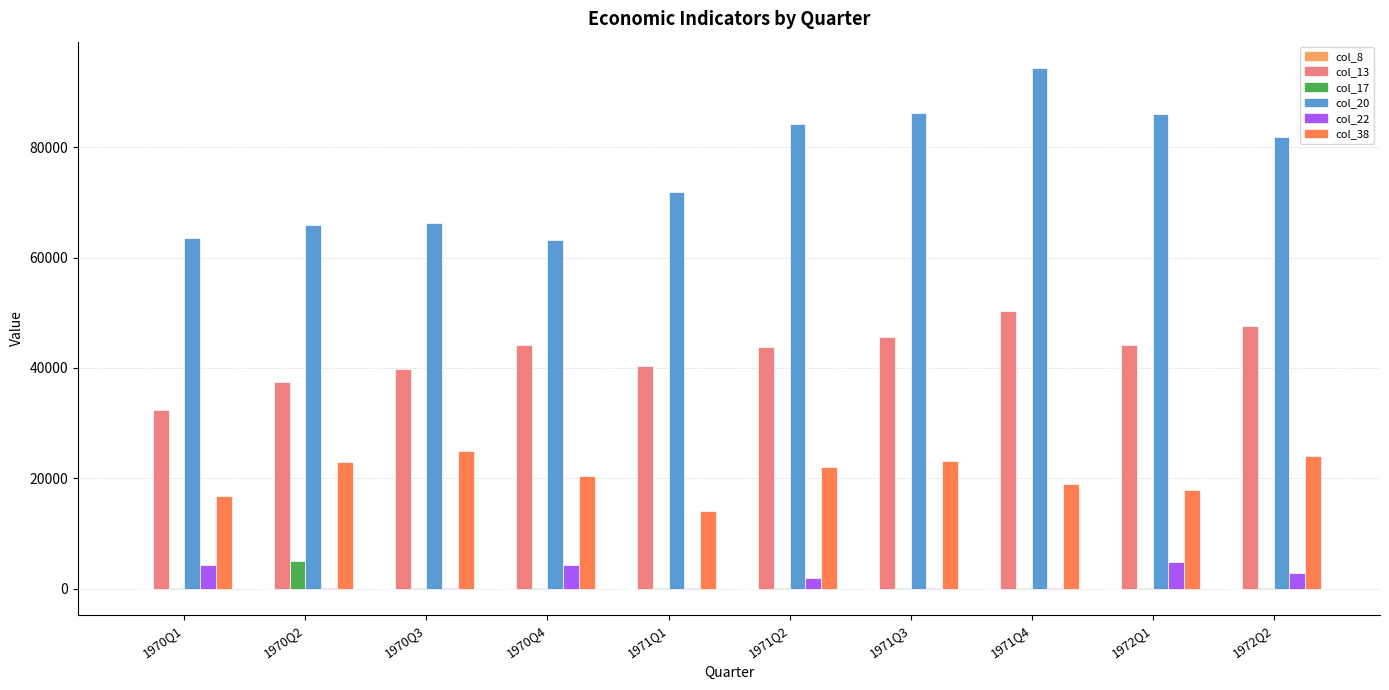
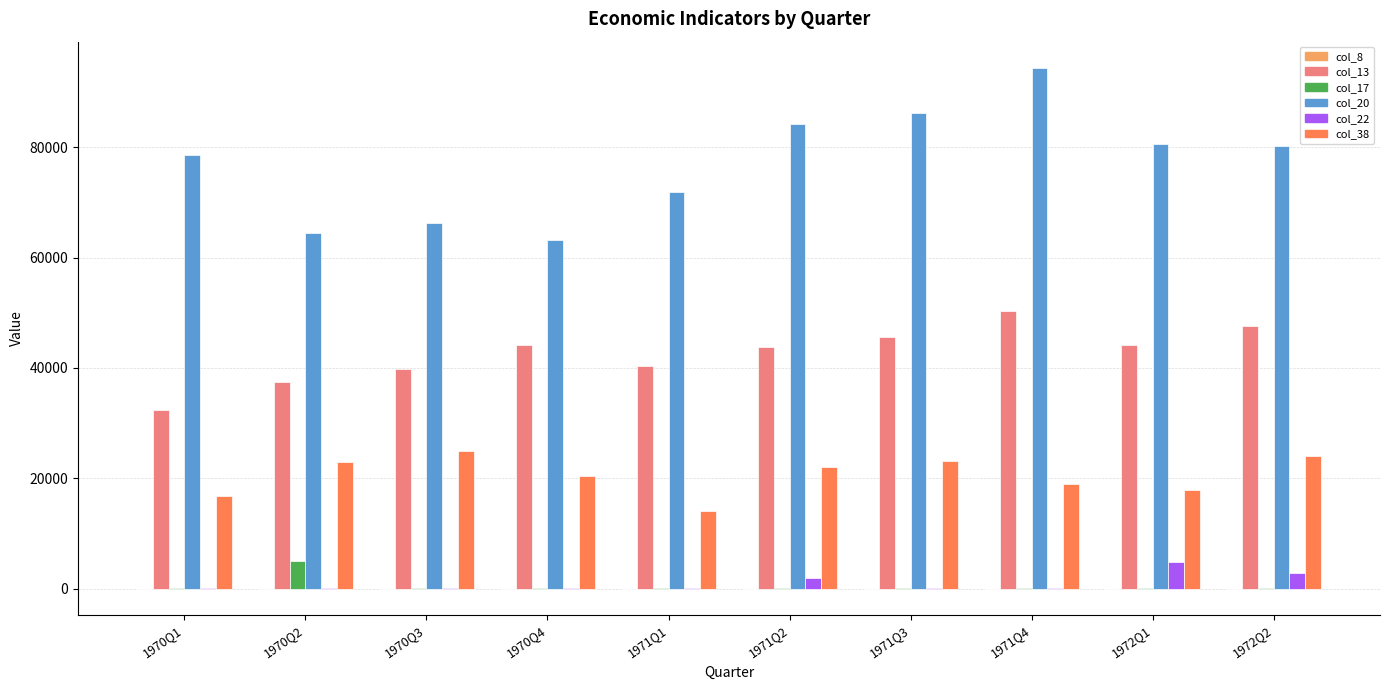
col_20, 1970Q1: 64000 -> 79000
col_22, 1970Q1: 4000 -> 0
col_20, 1970Q2: 66000 -> 64000
col_22, 1970Q4: 4000 -> 0
col_20, 1972Q1: 86000 -> 81000
col_20, 1972Q2: 82000 -> 80000
